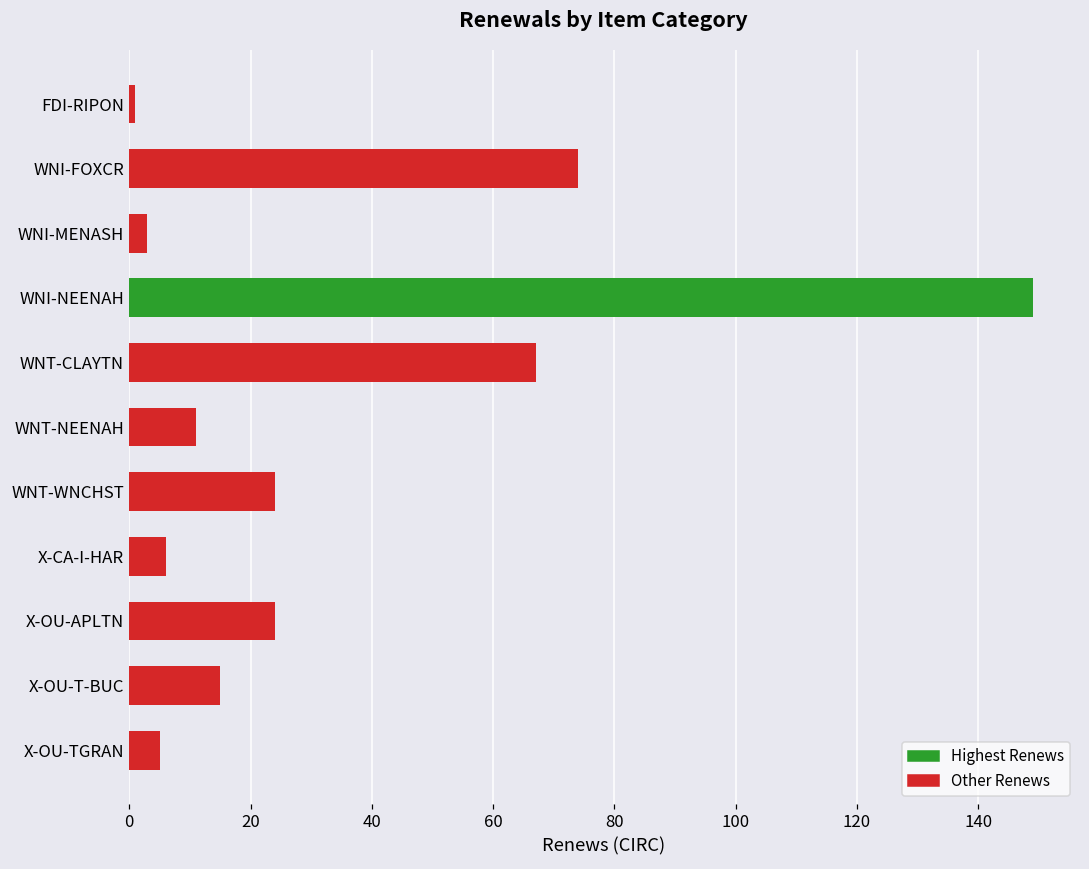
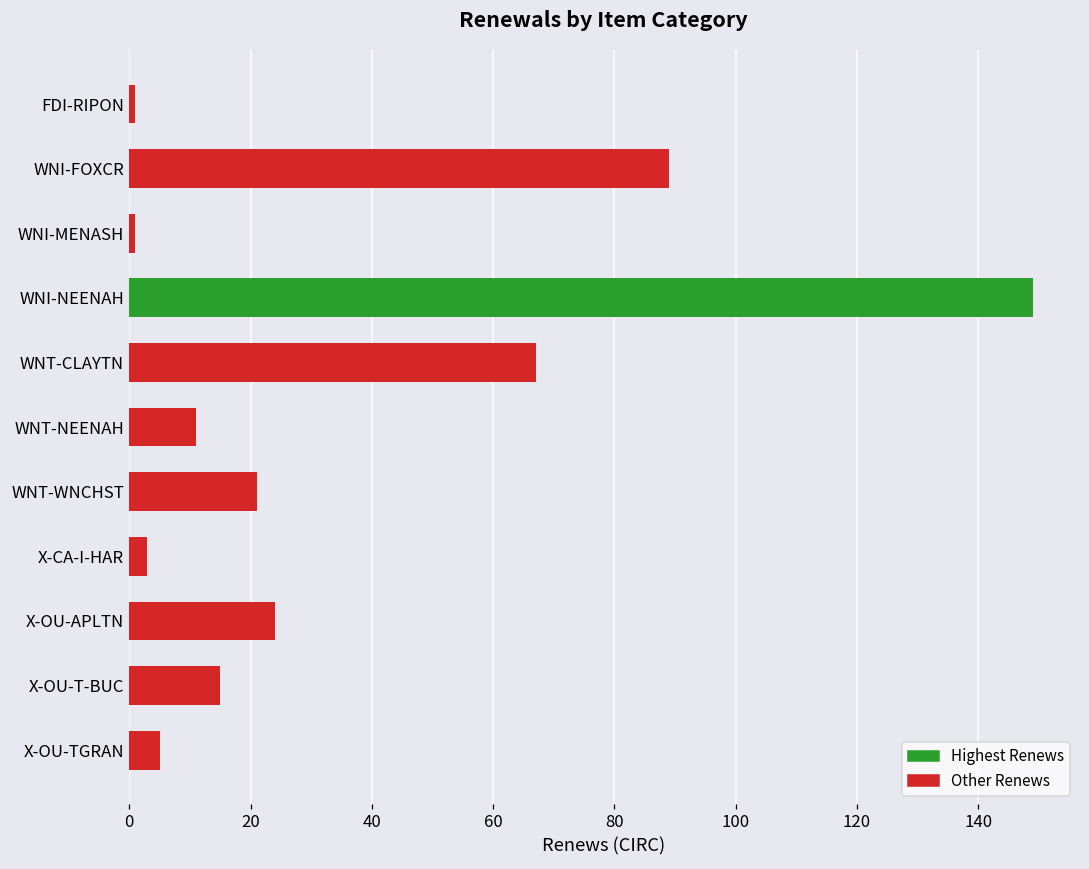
WNI-FOXCR: 74 -> 89
WNI-MENASH: 3 -> 1
WNT-WNCHST: 24 -> 21
X-CA-I-HAR: 6 -> 3
